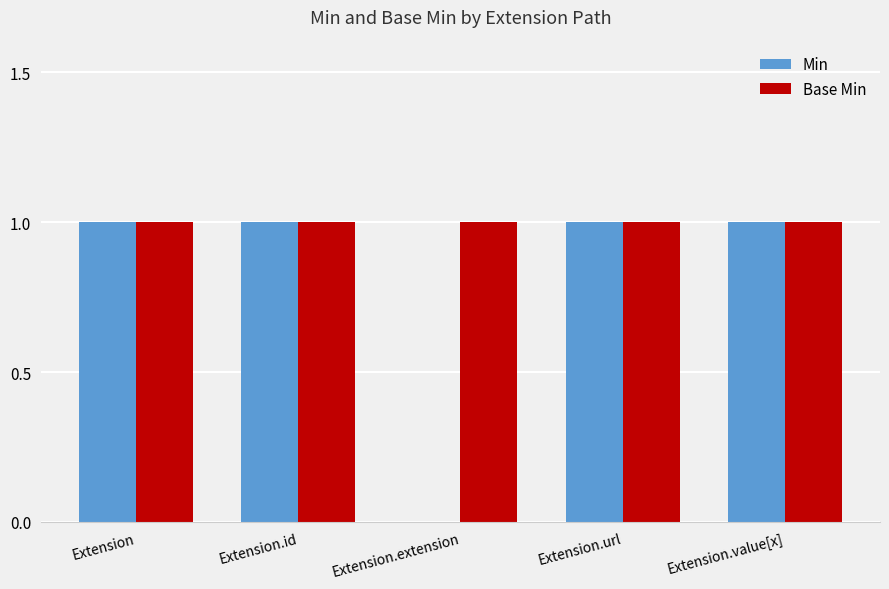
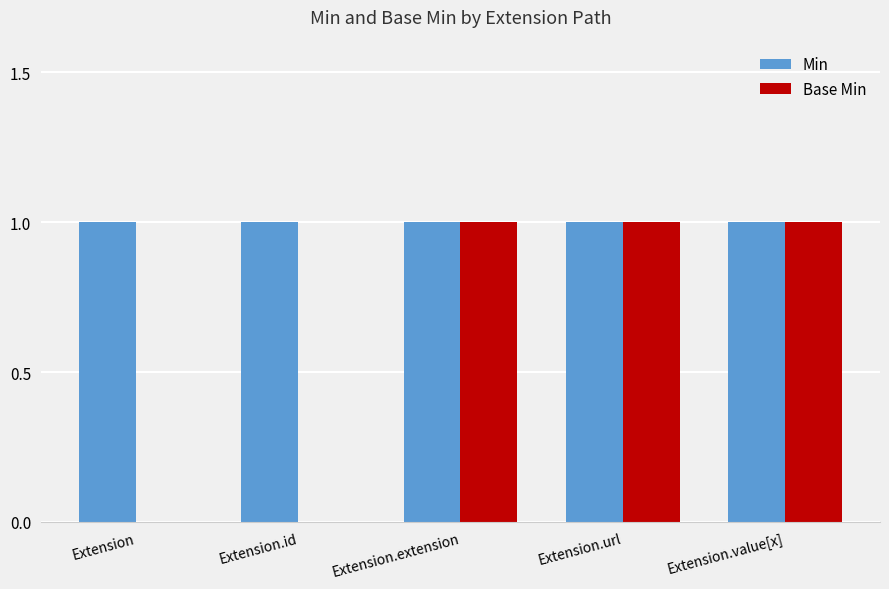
Base Min, Extension: 1 -> 0
Base Min, Extension.id: 1 -> 0
Min, Extension.extension: 0 -> 1
